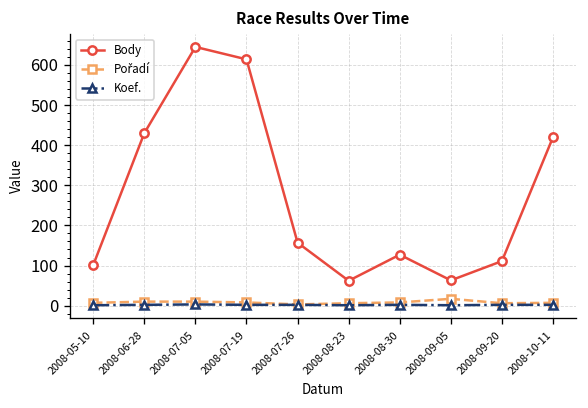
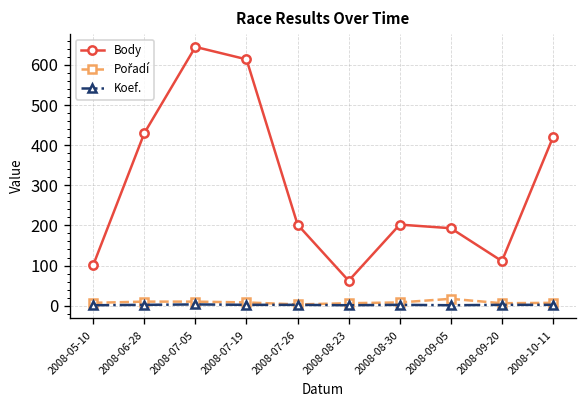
Body, 2008-07-26: 160 -> 200
Body, 2008-08-30: 130 -> 200
Body, 2008-09-05: 60 -> 190
